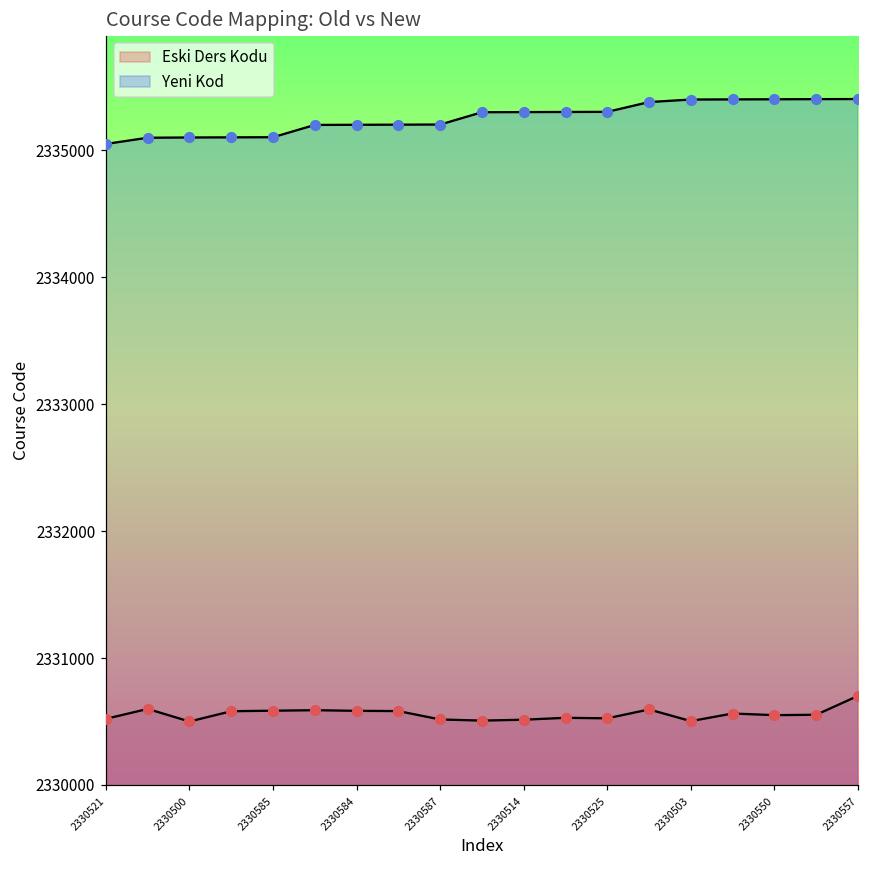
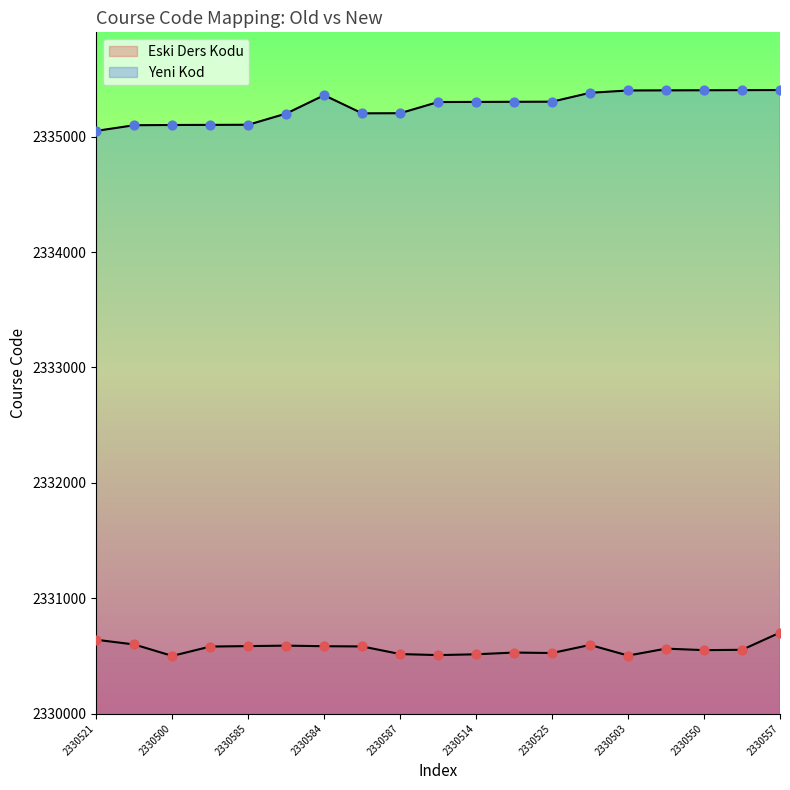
Eski Ders Kodu, 2330521: 2330520 -> 2330640
Yeni Kod, 2330584: 2335200 -> 2335360
